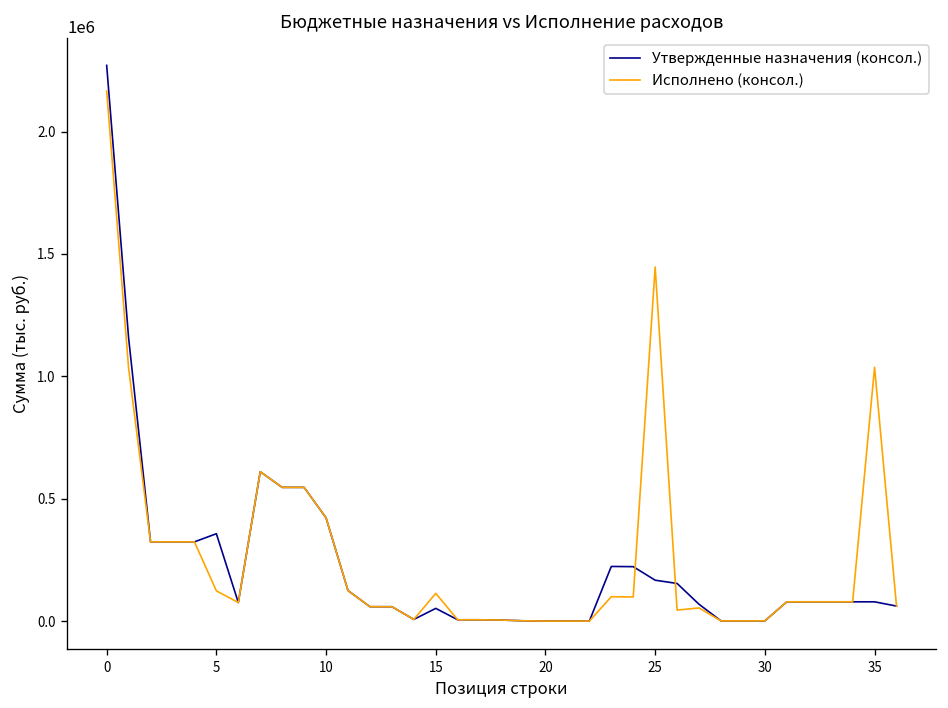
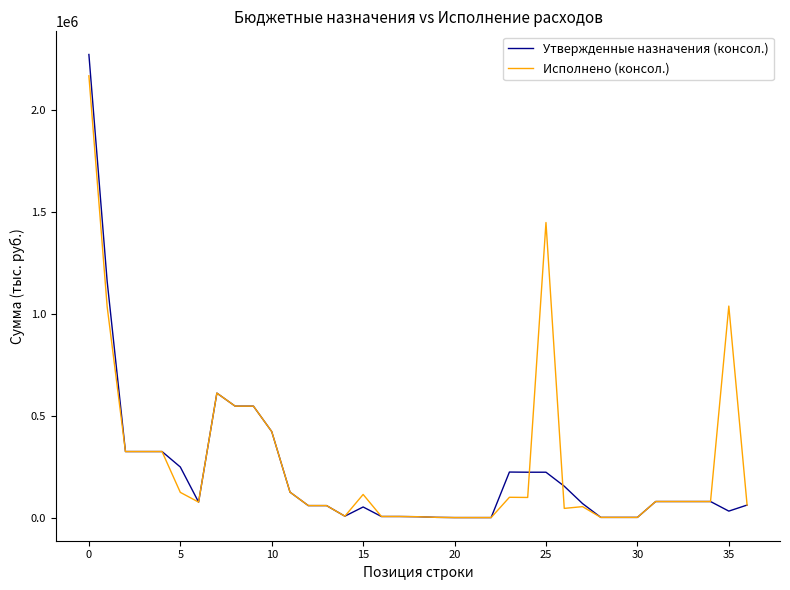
Утвержденные назначения (консол.), 5: 360000 -> 250000
Утвержденные назначения (консол.), 25: 170000 -> 220000
Утвержденные назначения (консол.), 35: 80000 -> 30000
